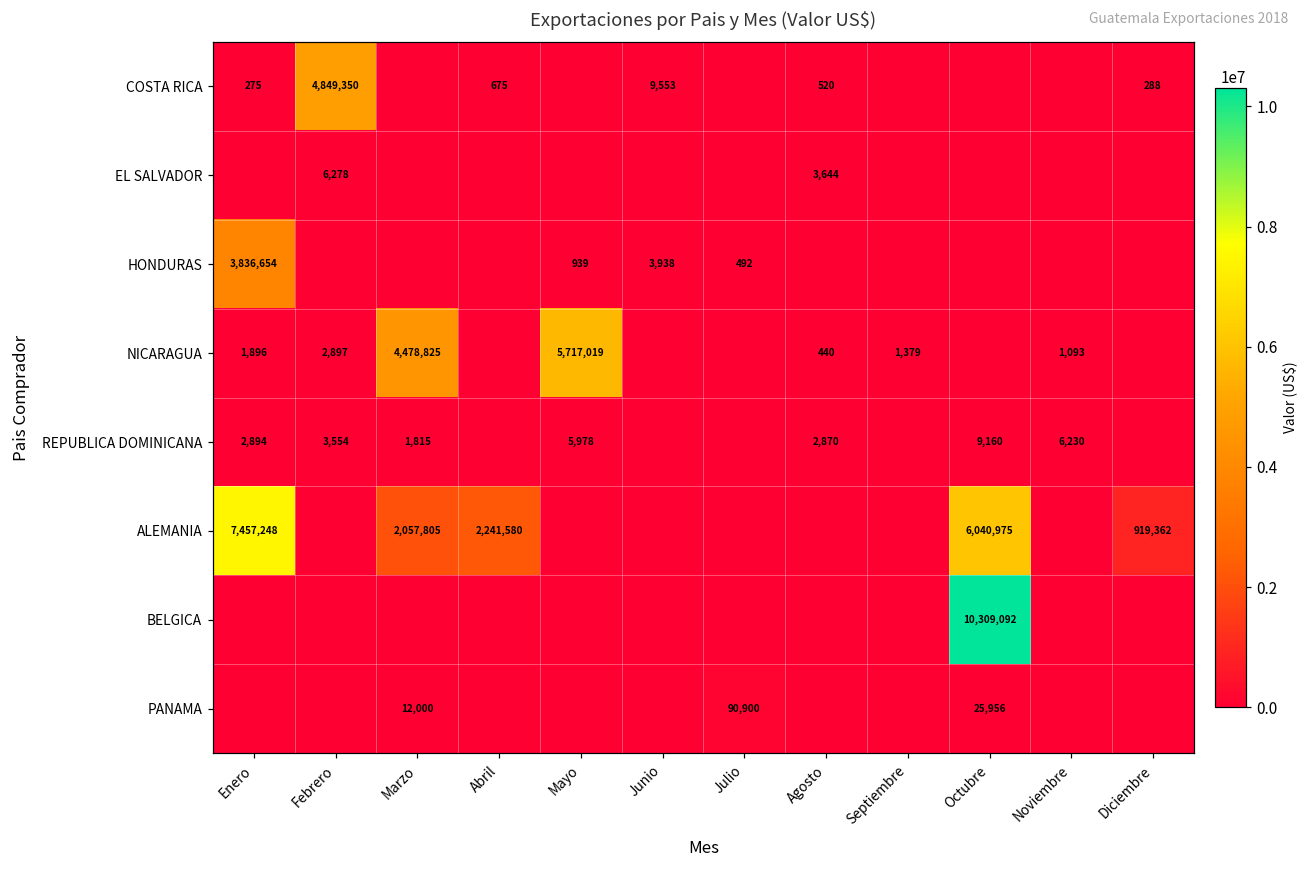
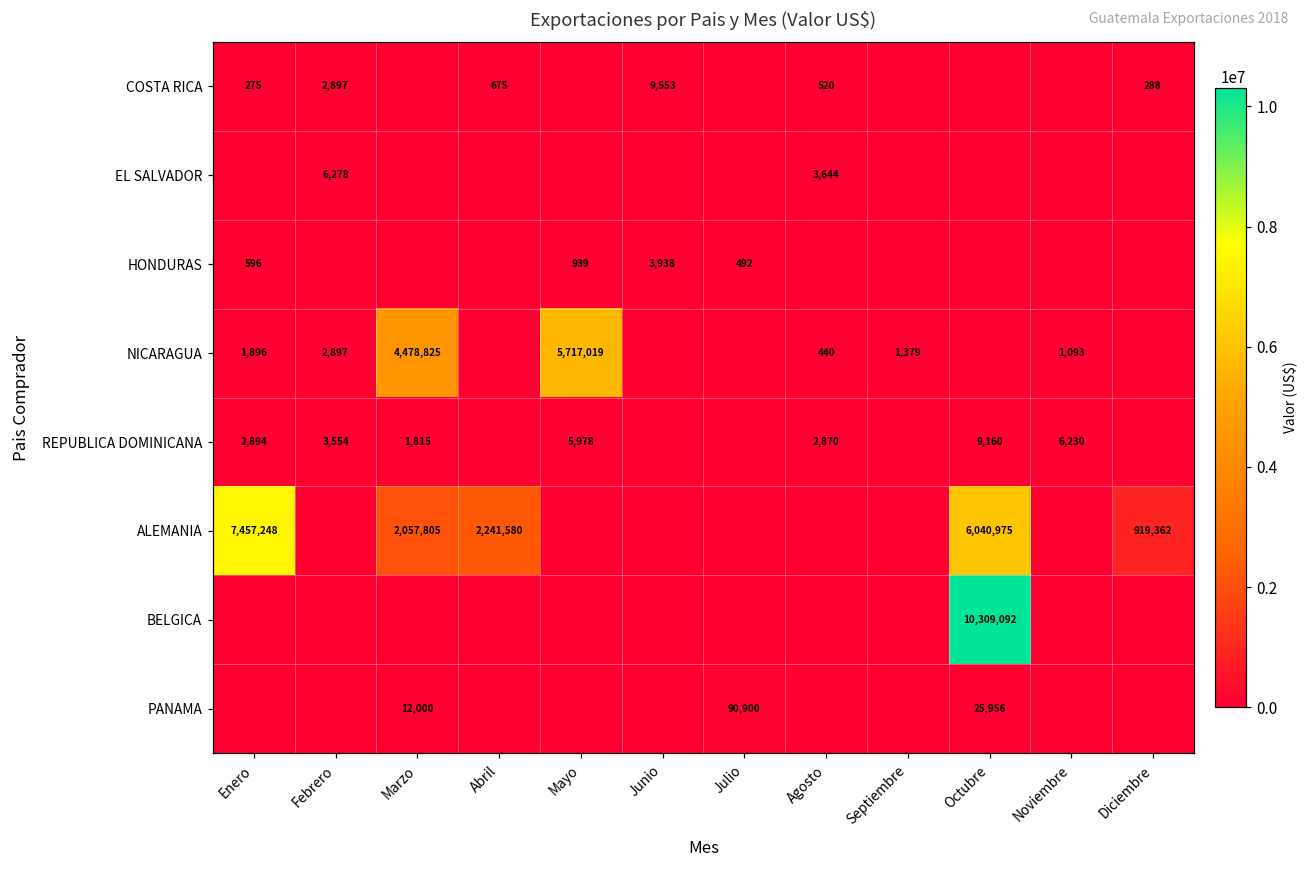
COSTA RICA, Febrero: 4,849,350 -> 2,897
HONDURAS, Enero: 3,836,654 -> 596
